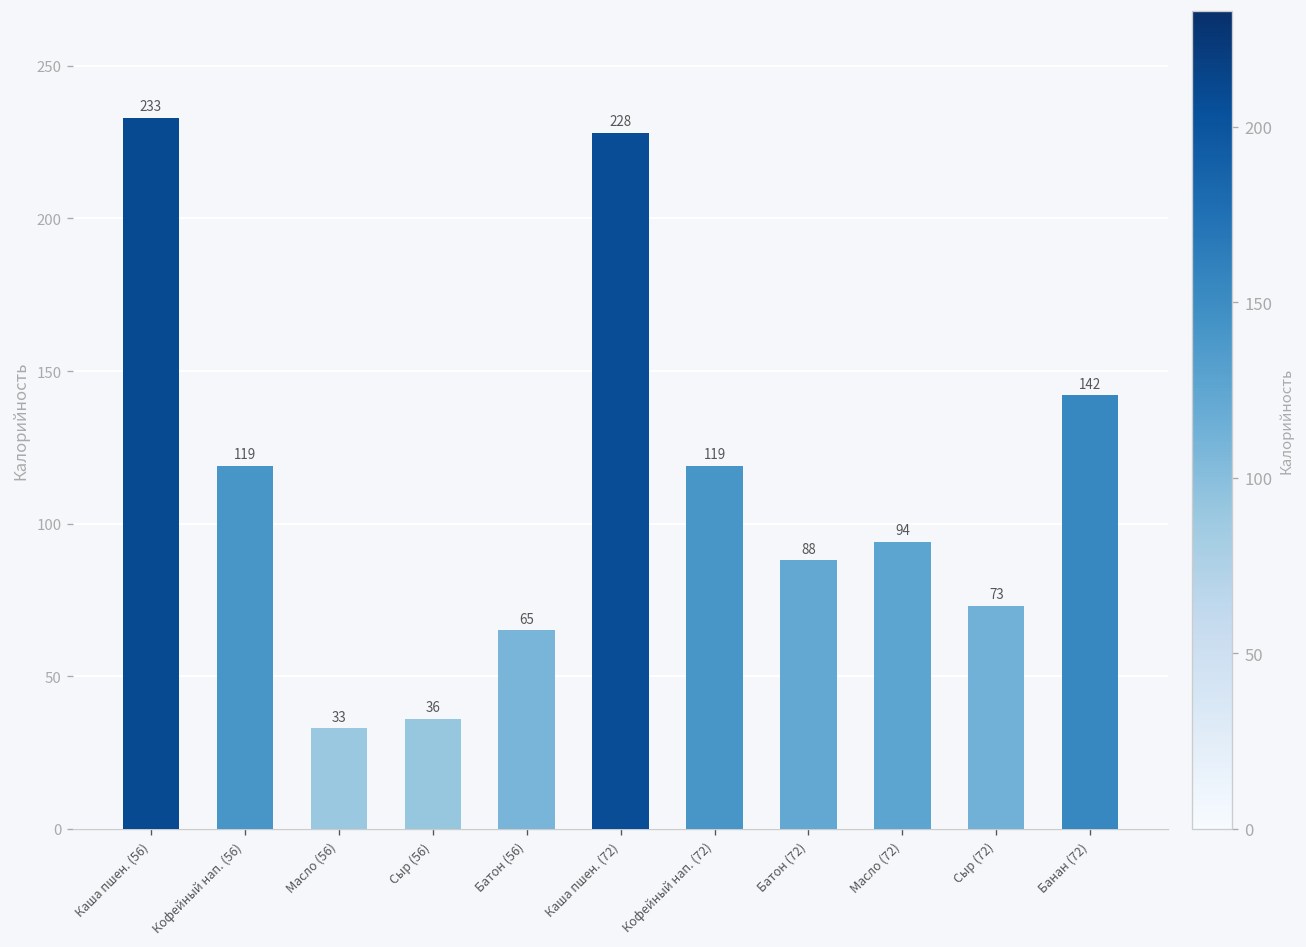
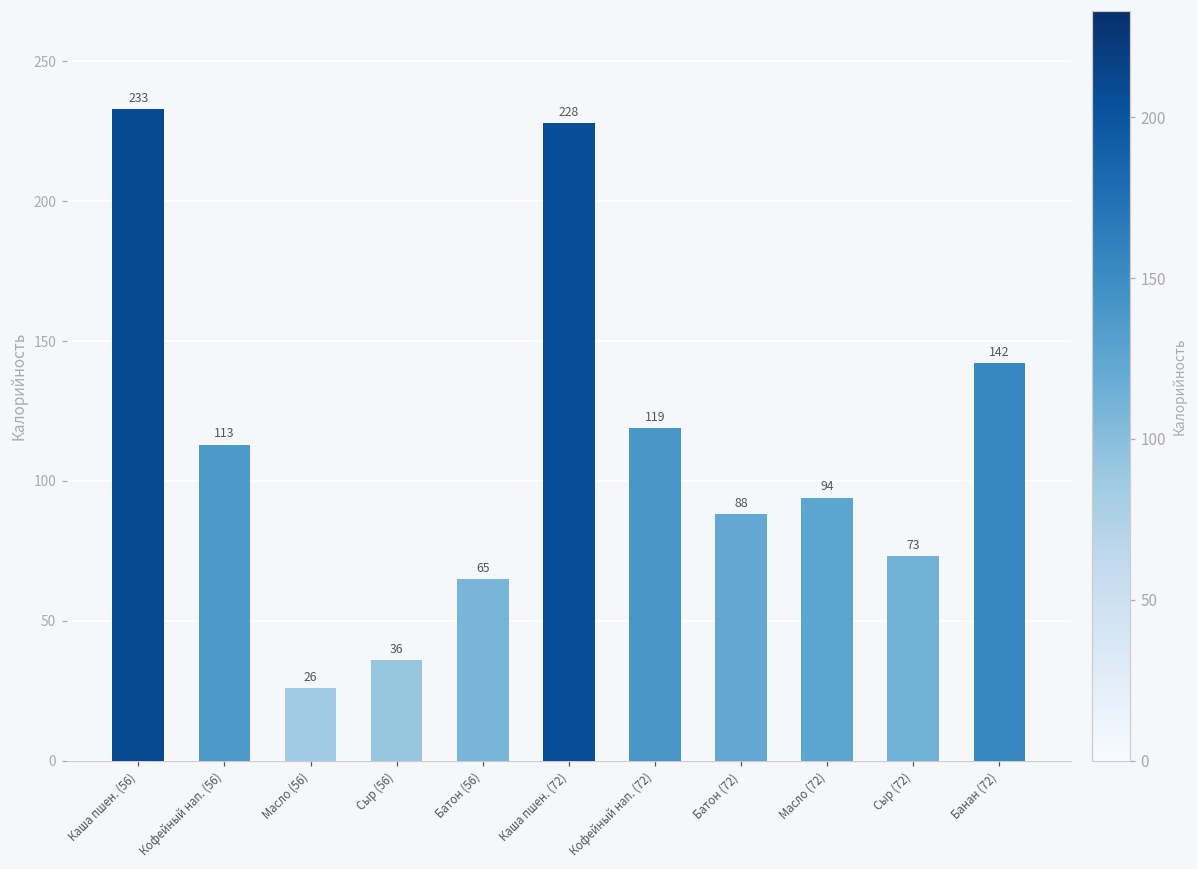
Кофейный нап. (56): 119 -> 113
Масло (56): 33 -> 26
